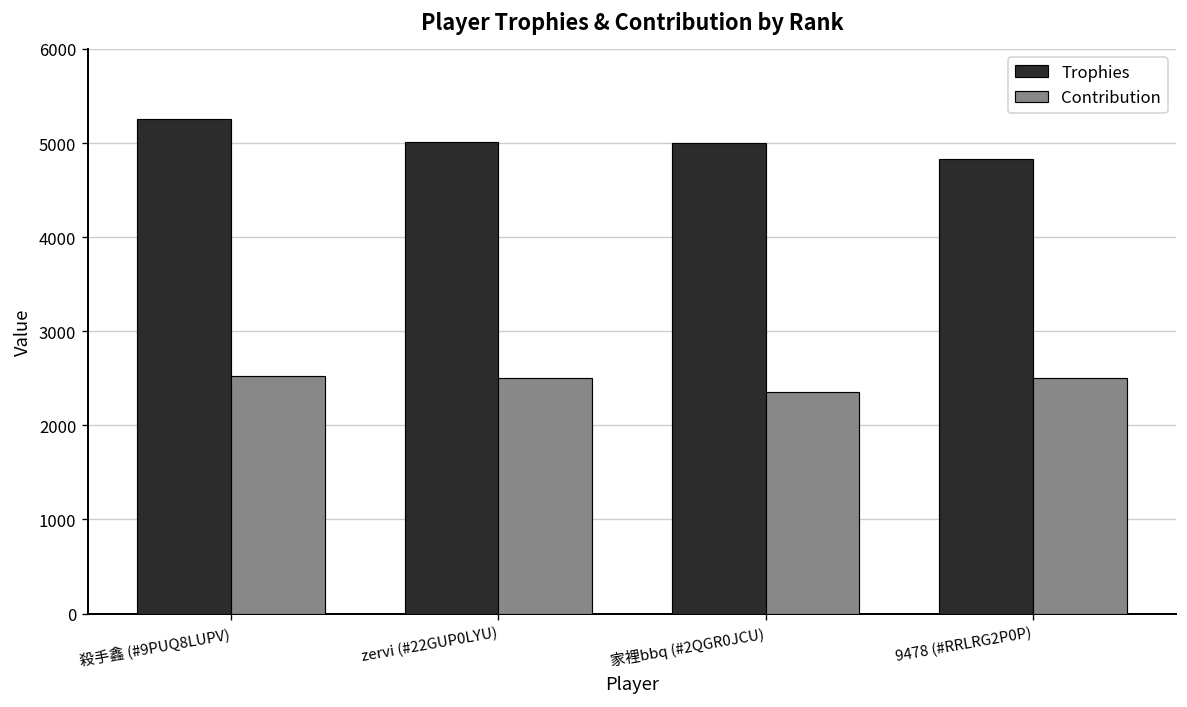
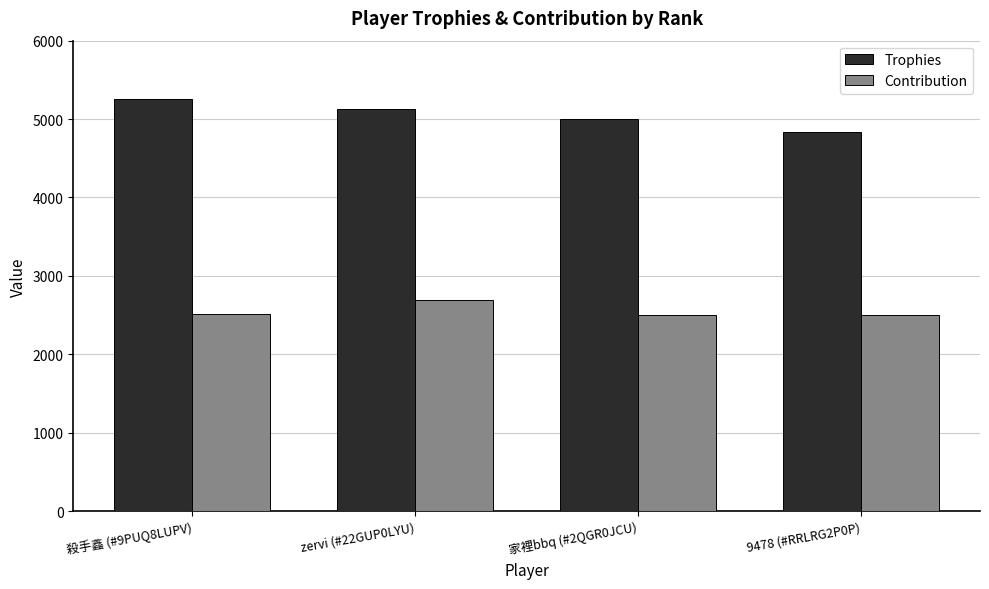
Trophies, zervi (#22GUP0LYU): 5000 -> 5100
Contribution, zervi (#22GUP0LYU): 2500 -> 2700
Contribution, 家裡bbq (#2QGR0JCU): 2400 -> 2500
